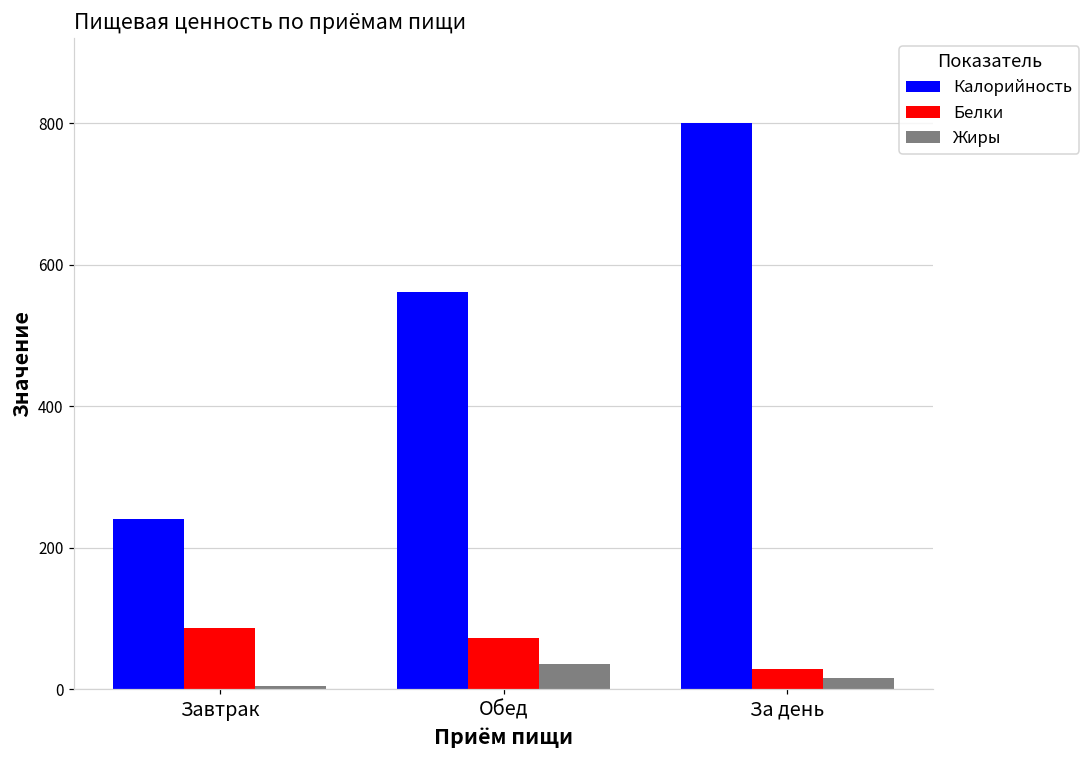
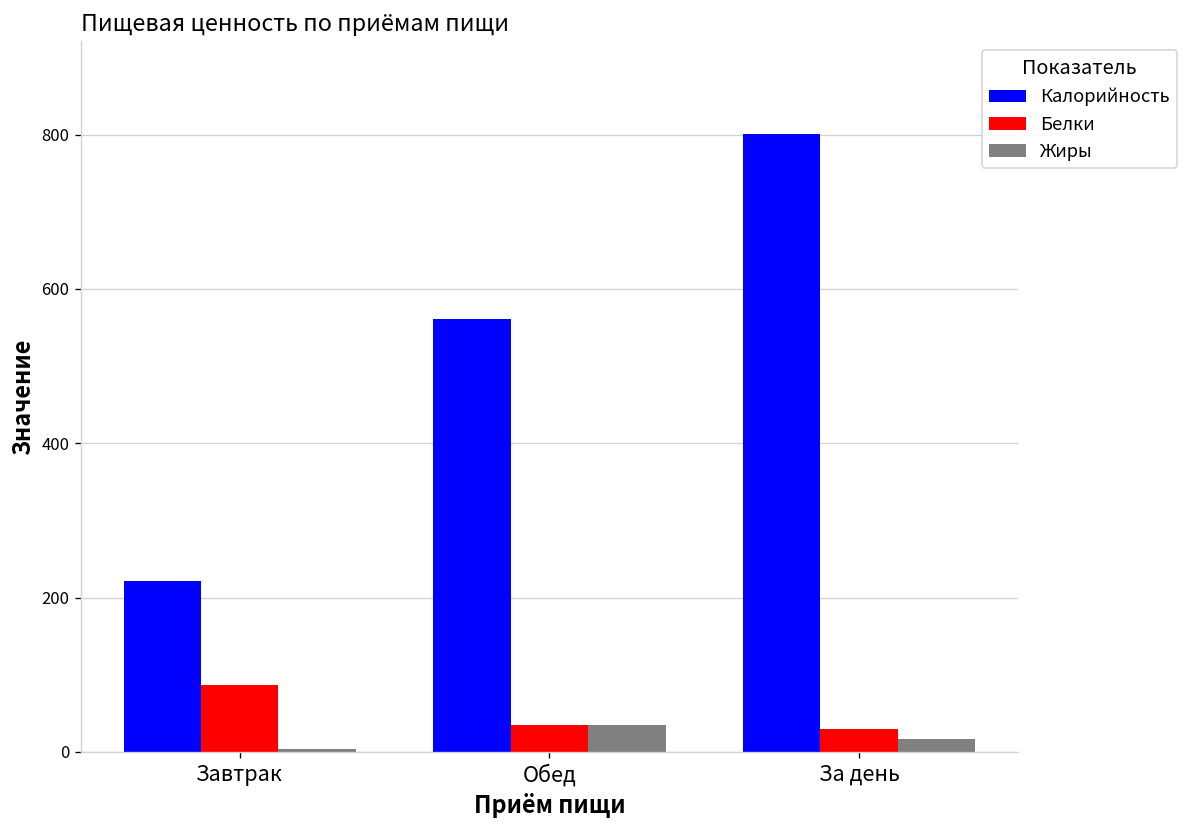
Калорийность, Завтрак: 240 -> 220
Белки, Обед: 70 -> 40
